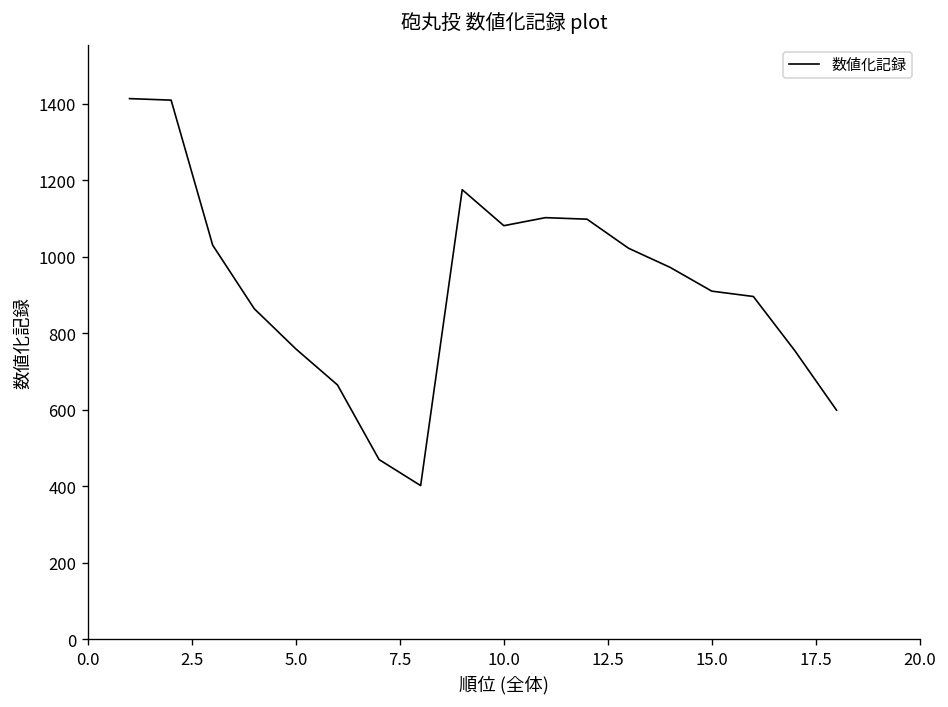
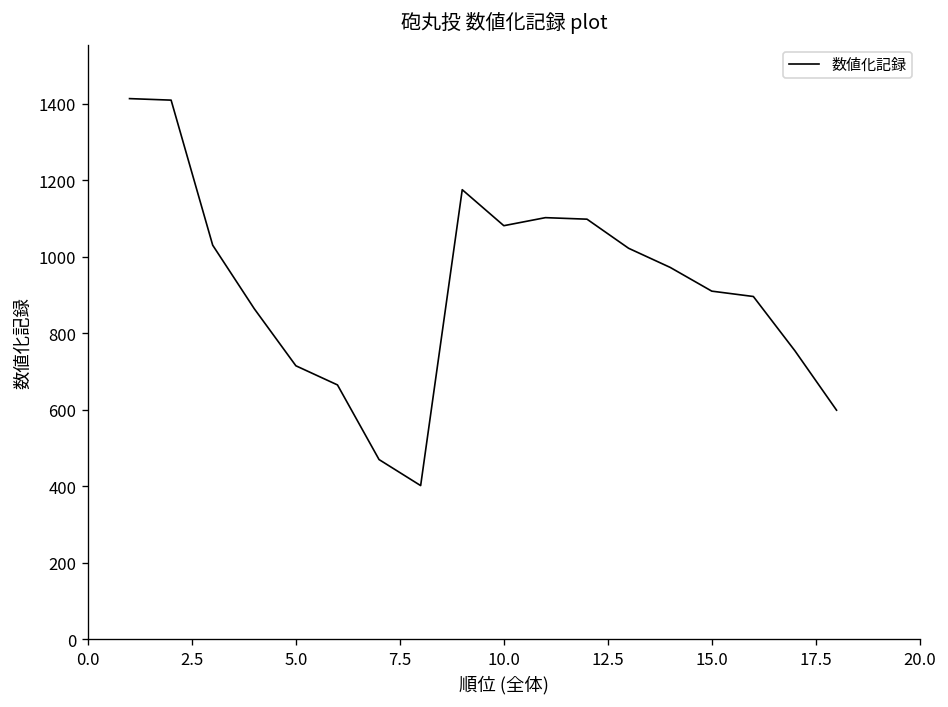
5.0: 760 -> 720
